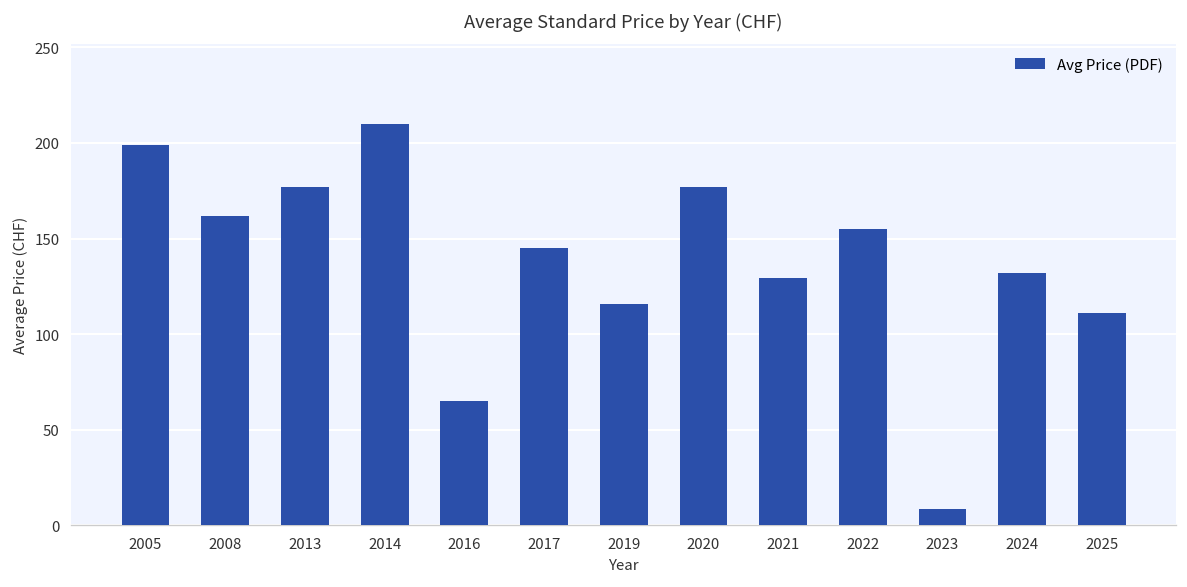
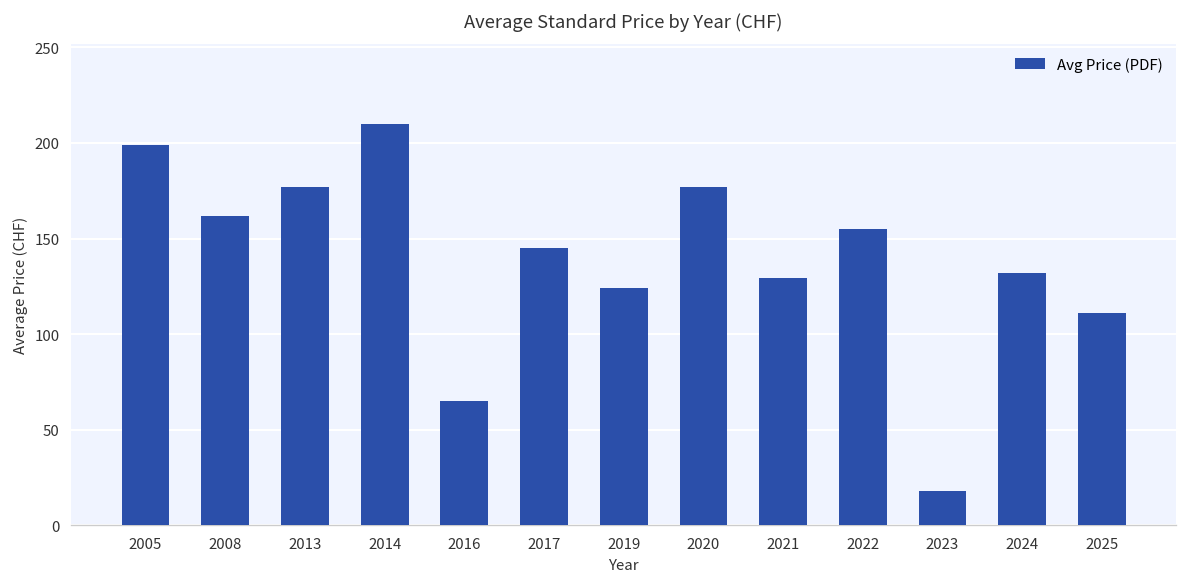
2019: 116 -> 124
2023: 9 -> 18
